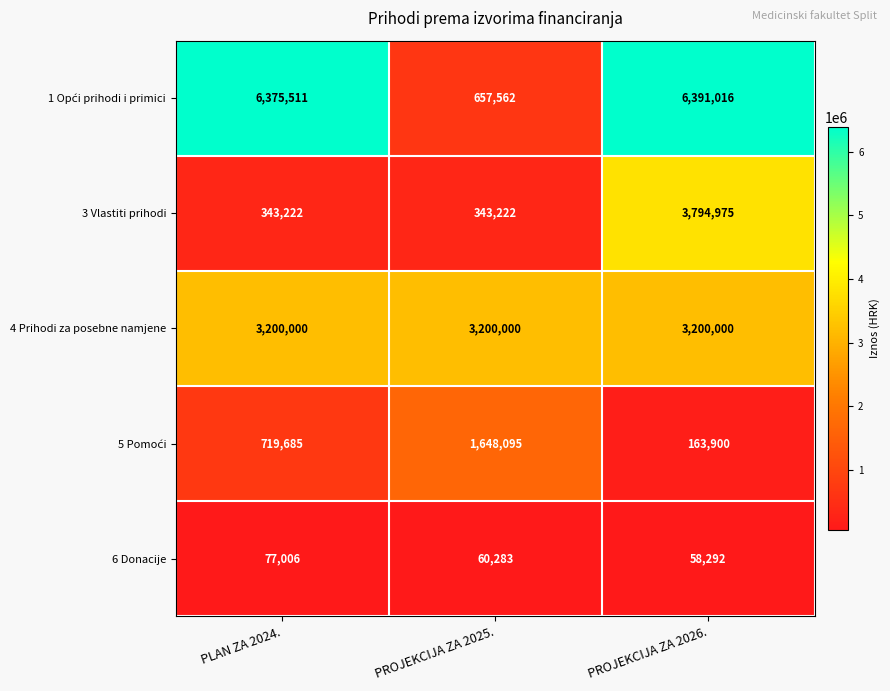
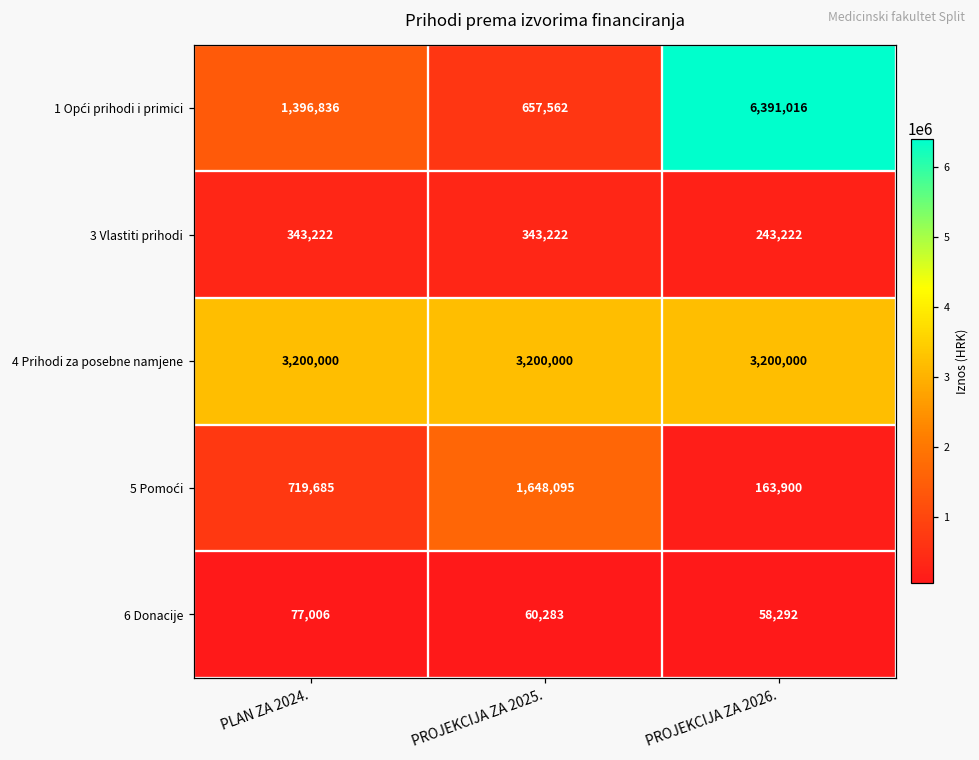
1 Opći prihodi i primici, PLAN ZA 2024.: 6,375,511 -> 1,396,836
3 Vlastiti prihodi, PROJEKCIJA ZA 2026.: 3,794,975 -> 243,222
